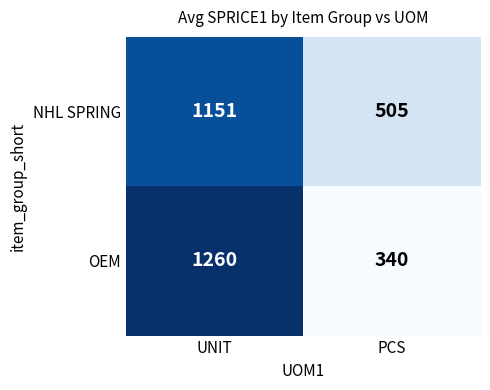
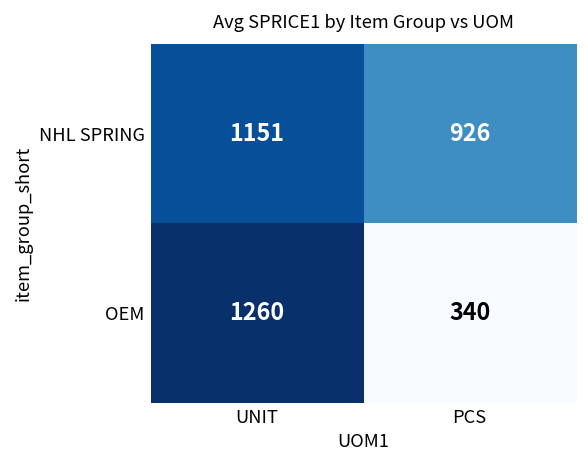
NHL SPRING, PCS: 505 -> 926
